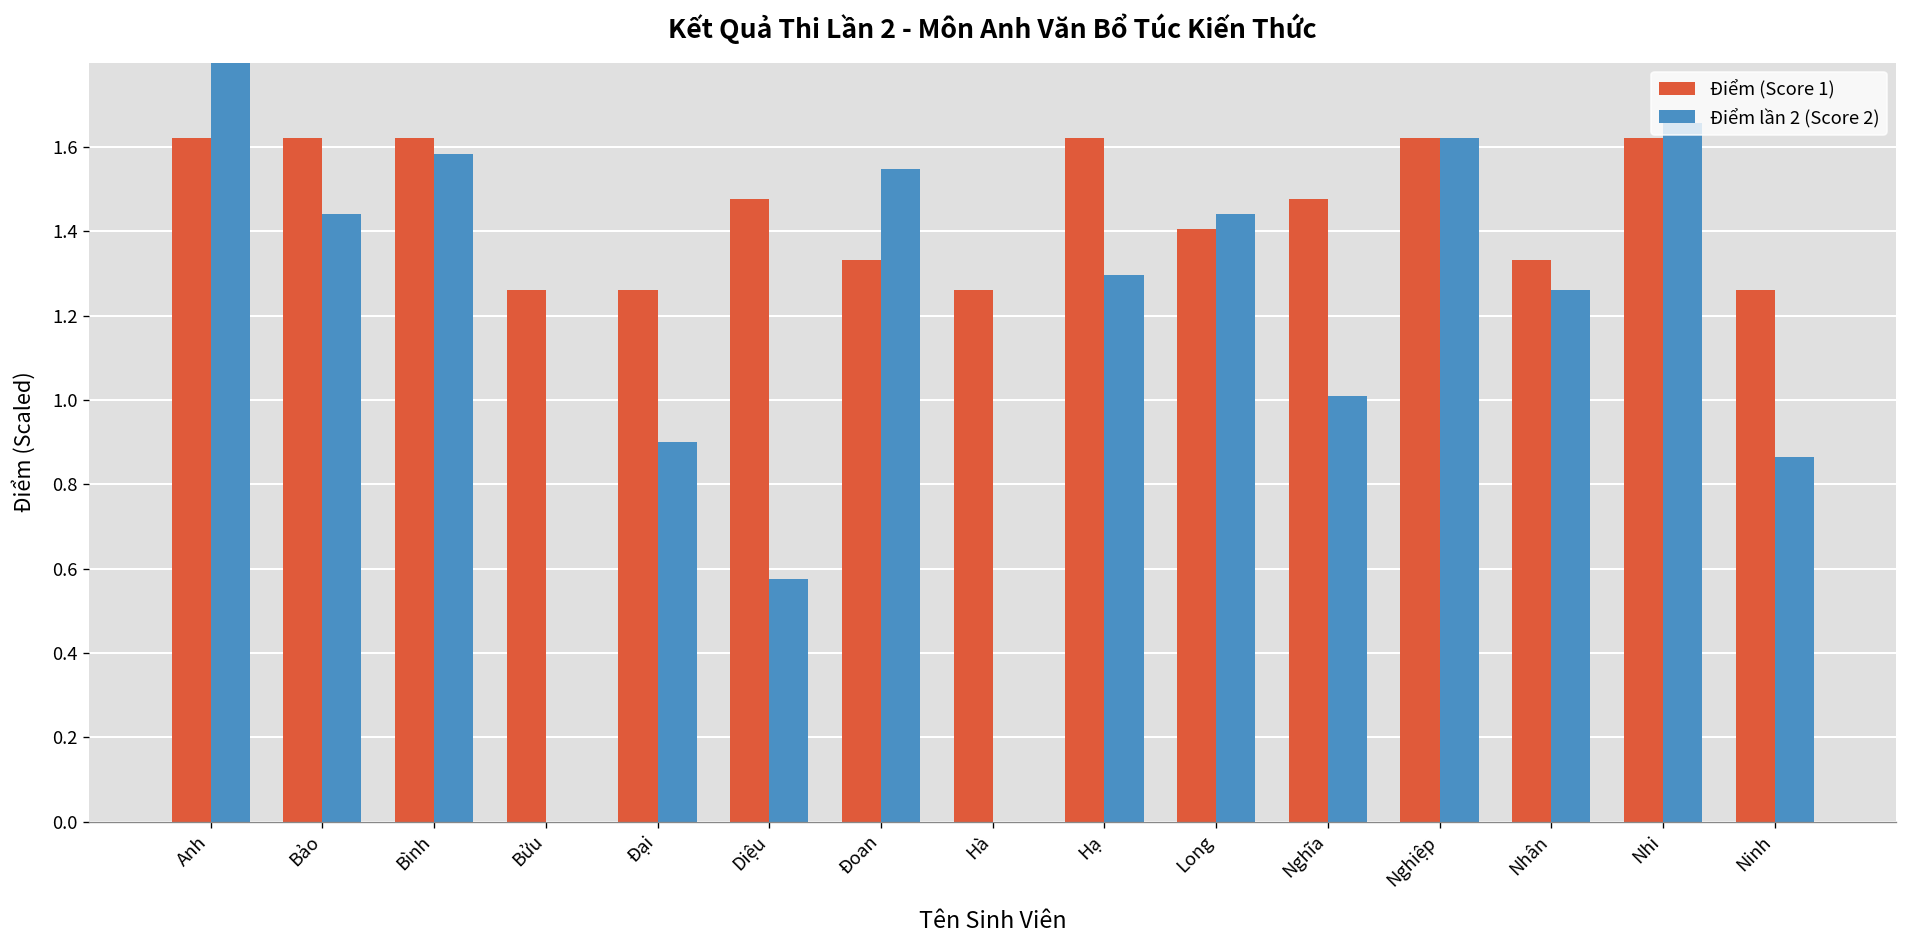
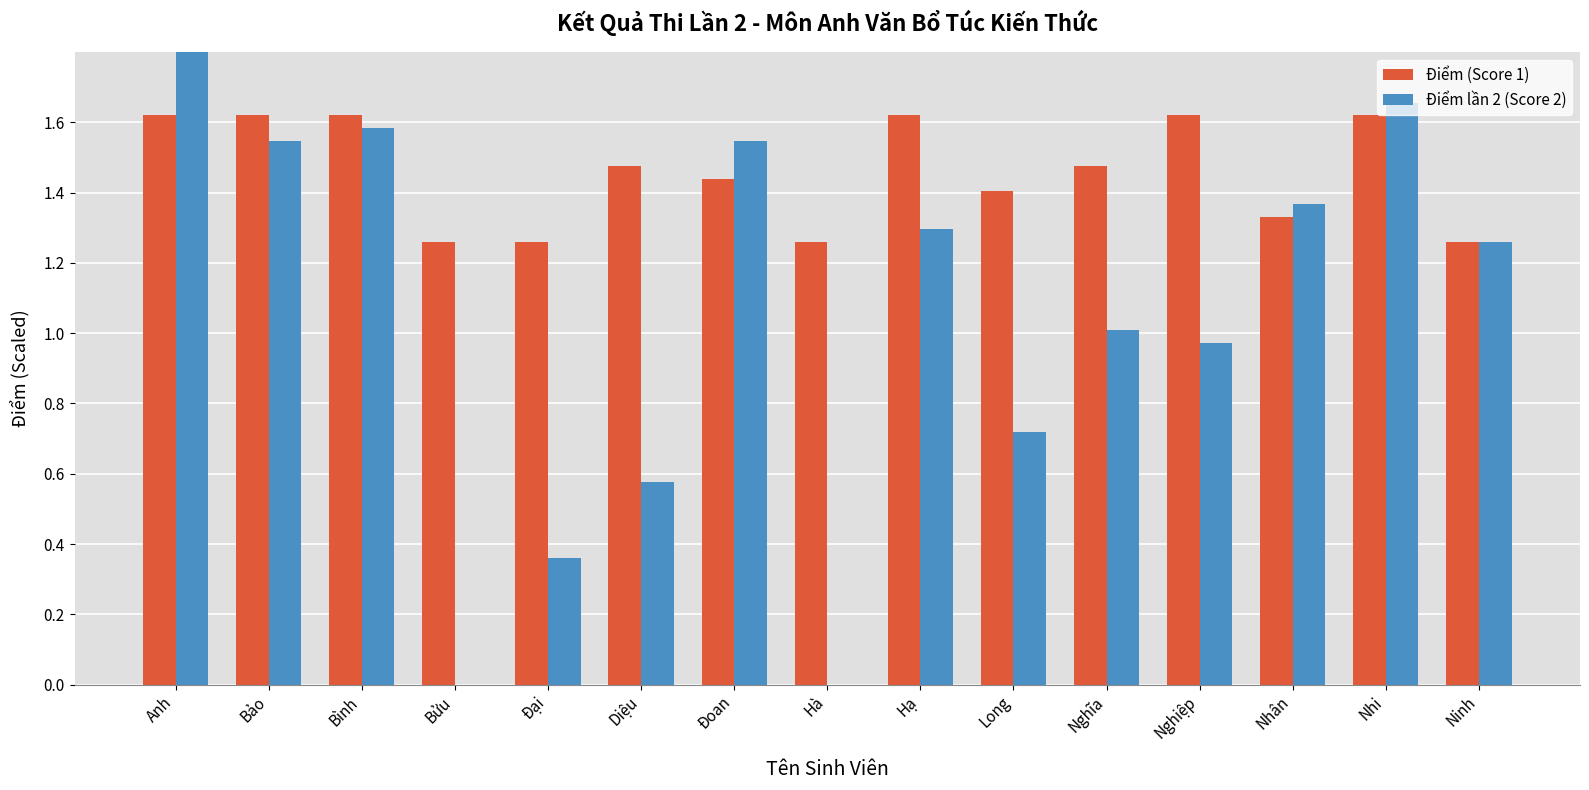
Điểm lần 2 (Score 2), Bảo: 1.44 -> 1.55
Điểm lần 2 (Score 2), Đại: 0.90 -> 0.36
Điểm (Score 1), Đoan: 1.33 -> 1.44
Điểm lần 2 (Score 2), Long: 1.44 -> 0.72
Điểm lần 2 (Score 2), Nghiệp: 1.62 -> 0.97
Điểm lần 2 (Score 2), Nhân: 1.26 -> 1.37
Điểm lần 2 (Score 2), Ninh: 0.86 -> 1.26
